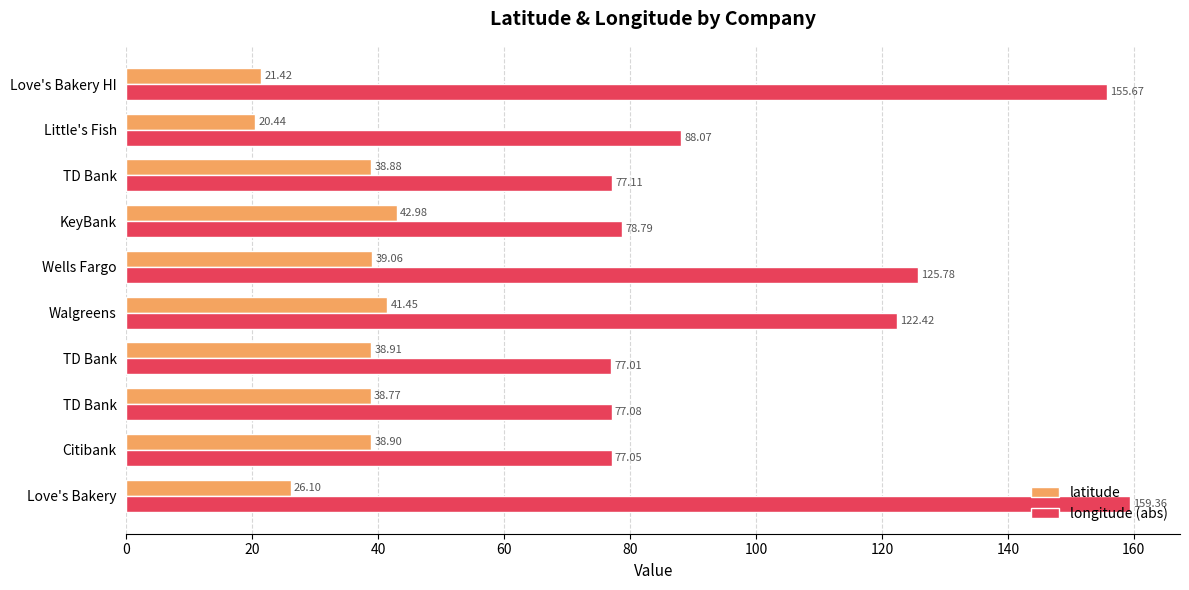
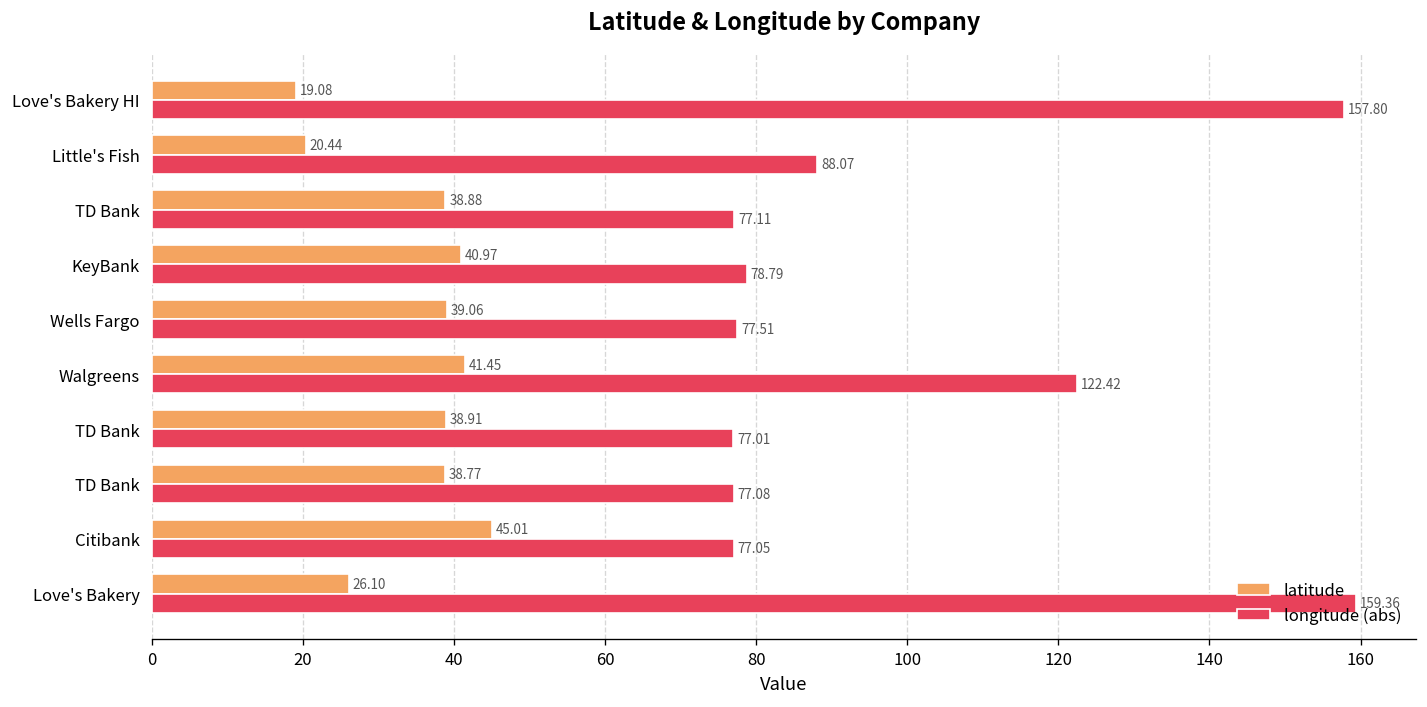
latitude, Love's Bakery HI: 21.42 -> 19.08
longitude (abs), Love's Bakery HI: 155.67 -> 157.80
latitude, KeyBank: 42.98 -> 40.97
longitude (abs), Wells Fargo: 125.78 -> 77.51
latitude, Citibank: 38.90 -> 45.01
